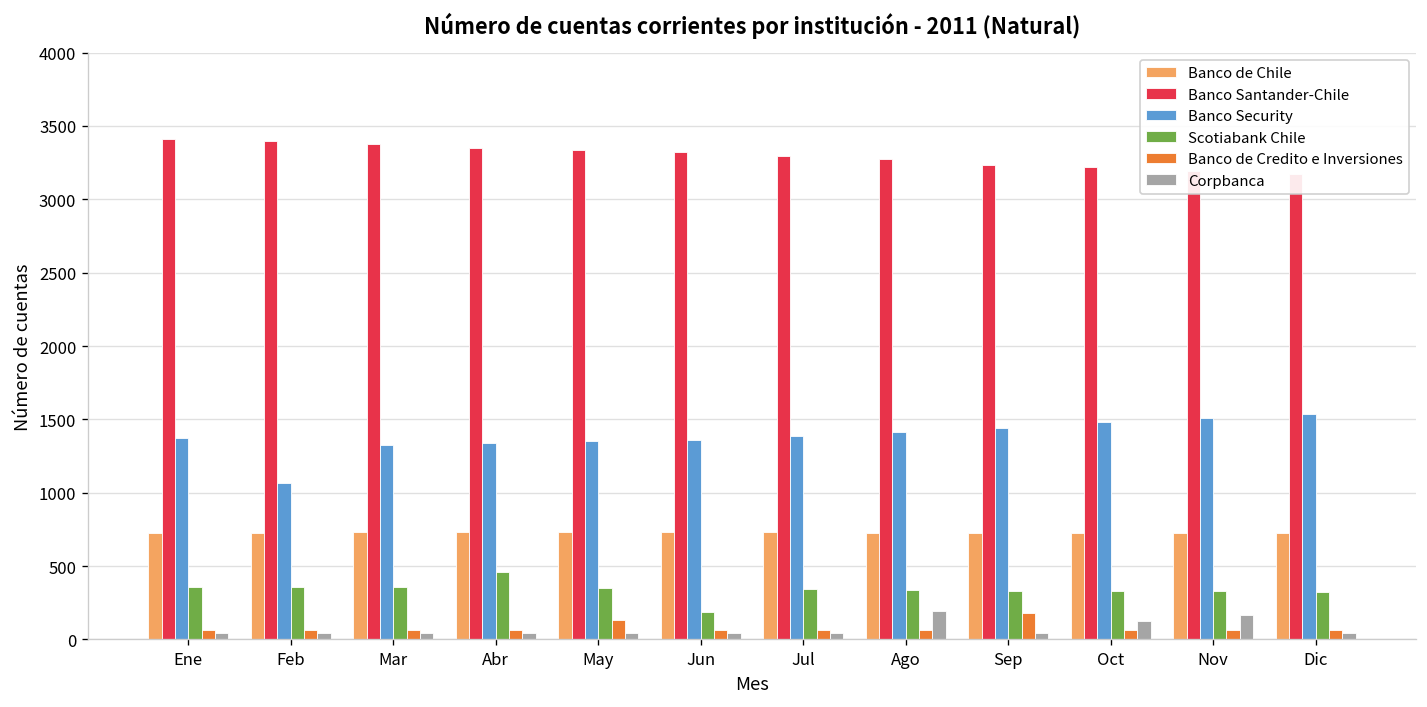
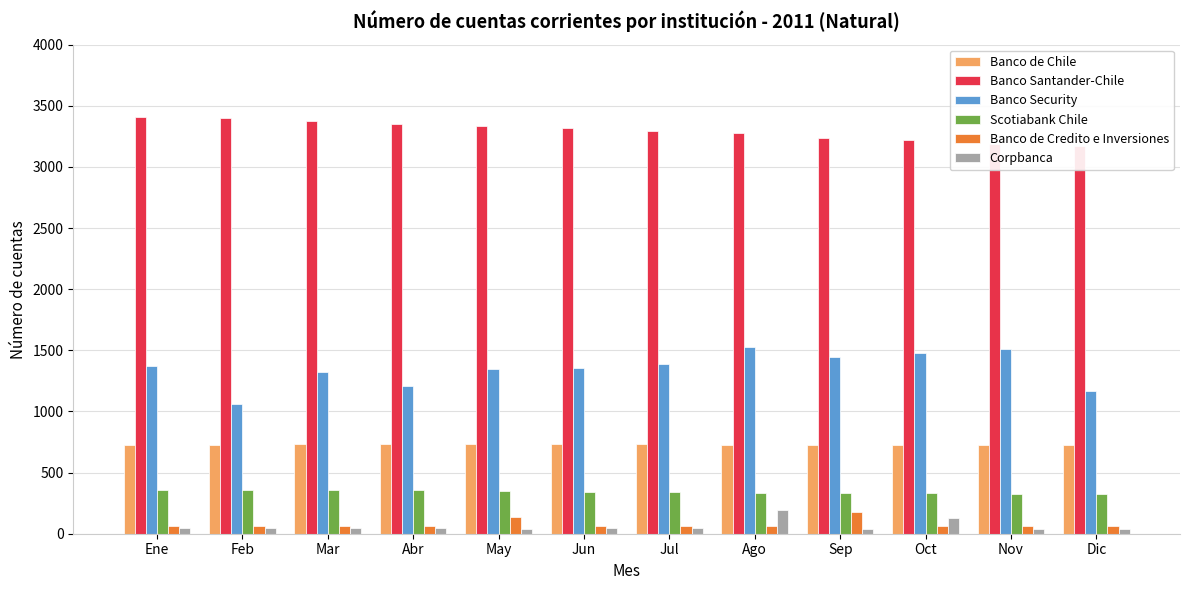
Banco Security, Abr: 1340 -> 1210
Scotiabank Chile, Abr: 460 -> 350
Scotiabank Chile, Jun: 190 -> 350
Banco Security, Ago: 1410 -> 1530
Corpbanca, Nov: 170 -> 40
Banco Security, Dic: 1530 -> 1170
